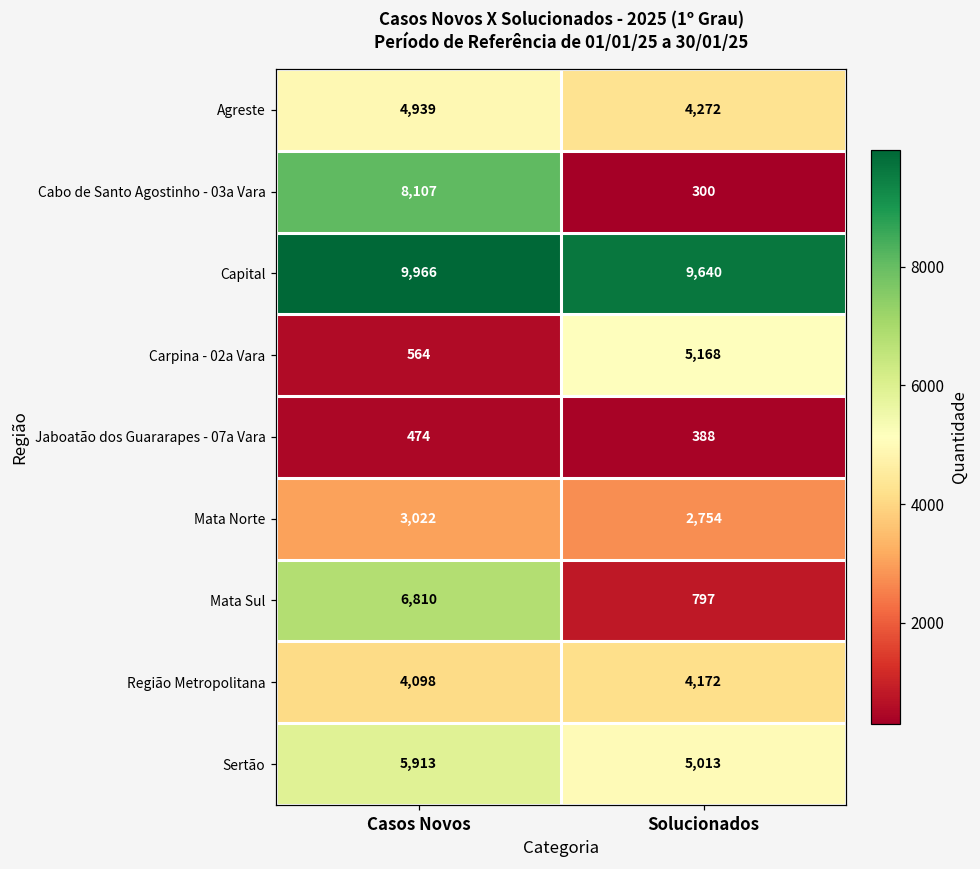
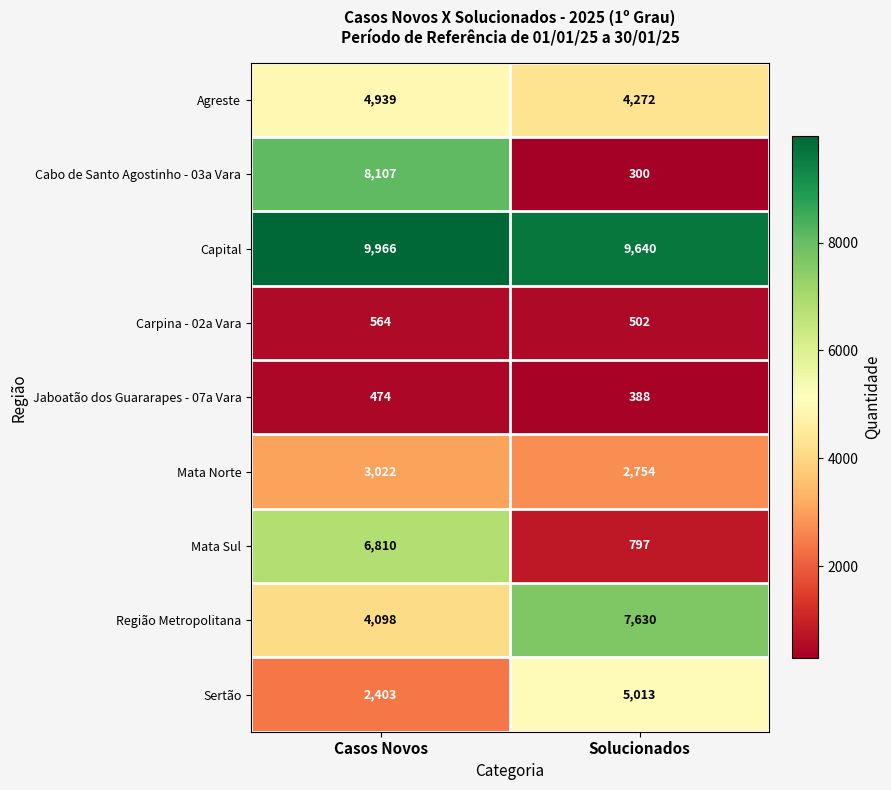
Carpina - 02a Vara, Solucionados: 5,168 -> 502
Região Metropolitana, Solucionados: 4,172 -> 7,630
Sertão, Casos Novos: 5,913 -> 2,403
